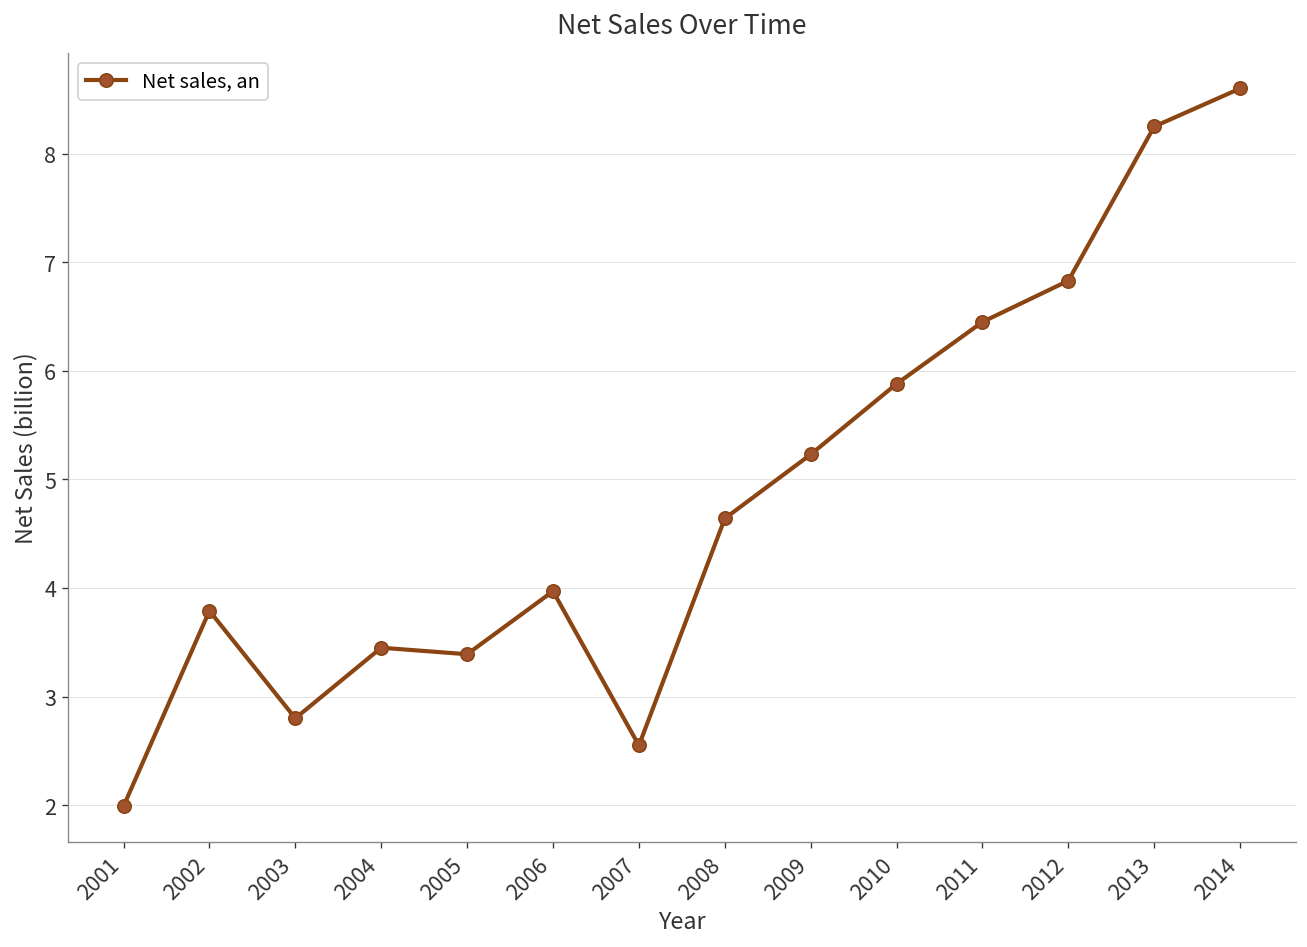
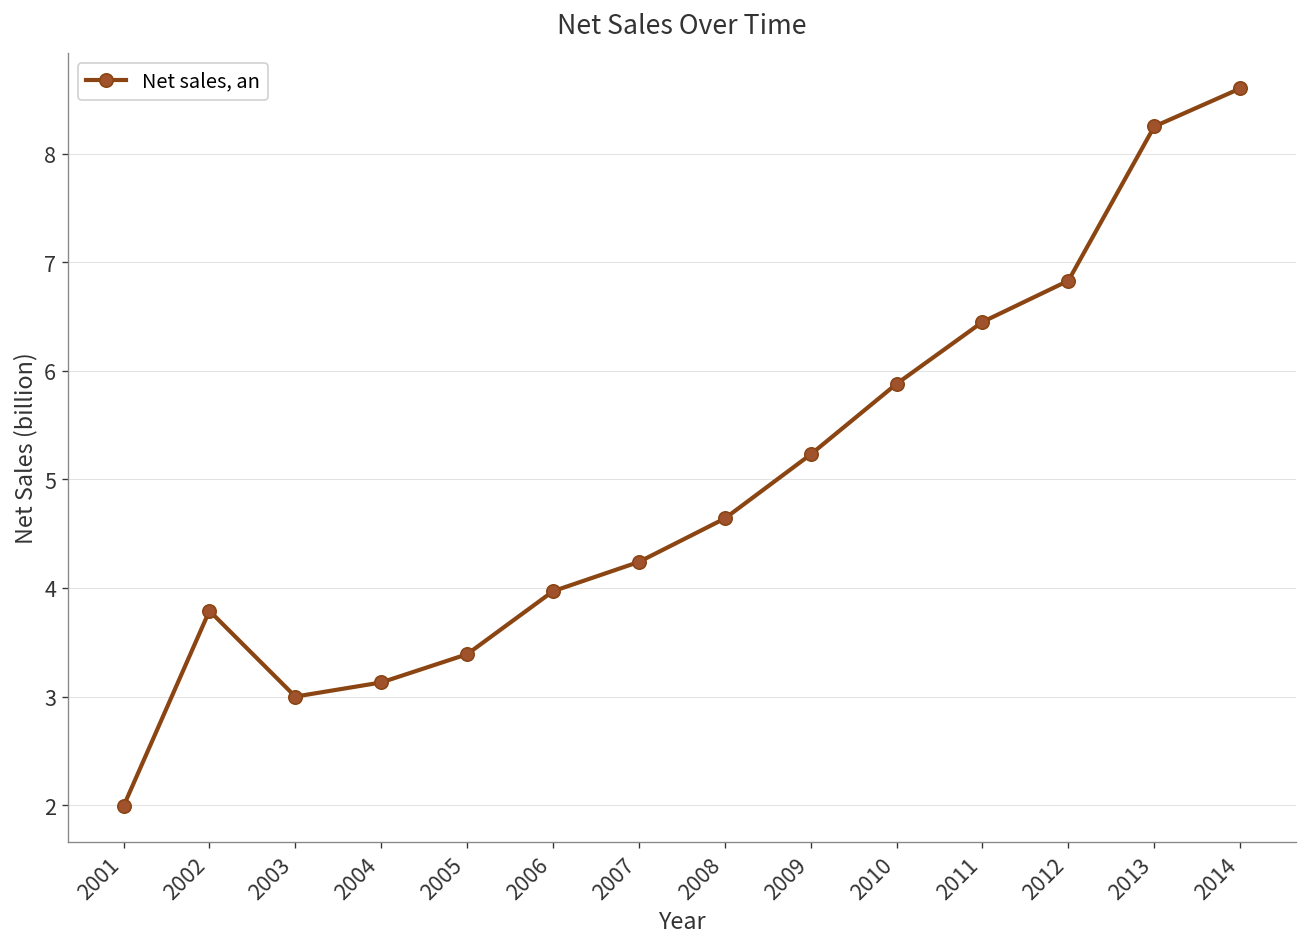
2003: 2.8 -> 3.0
2004: 3.5 -> 3.1
2007: 2.6 -> 4.2
